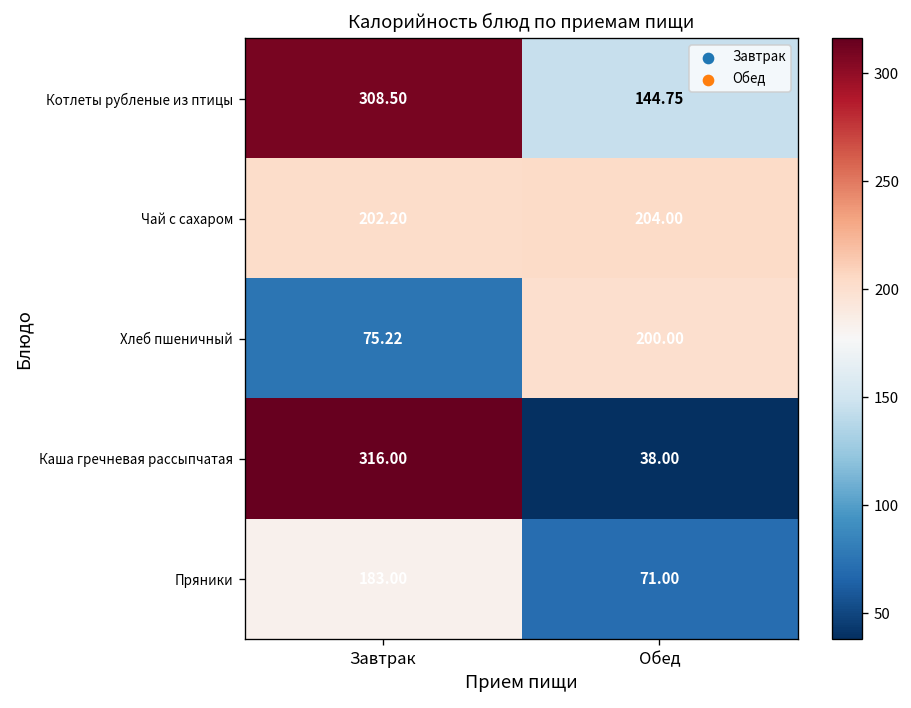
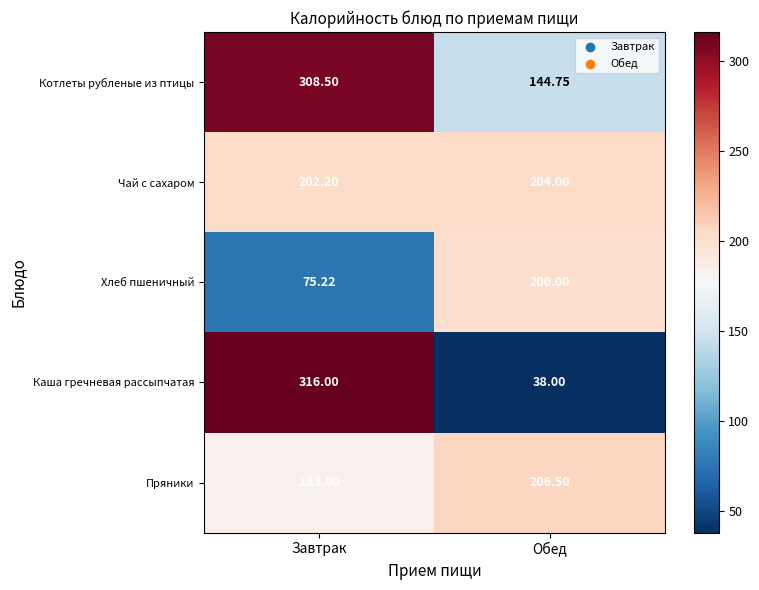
Пряники, Обед: 71.00 -> 206.50
